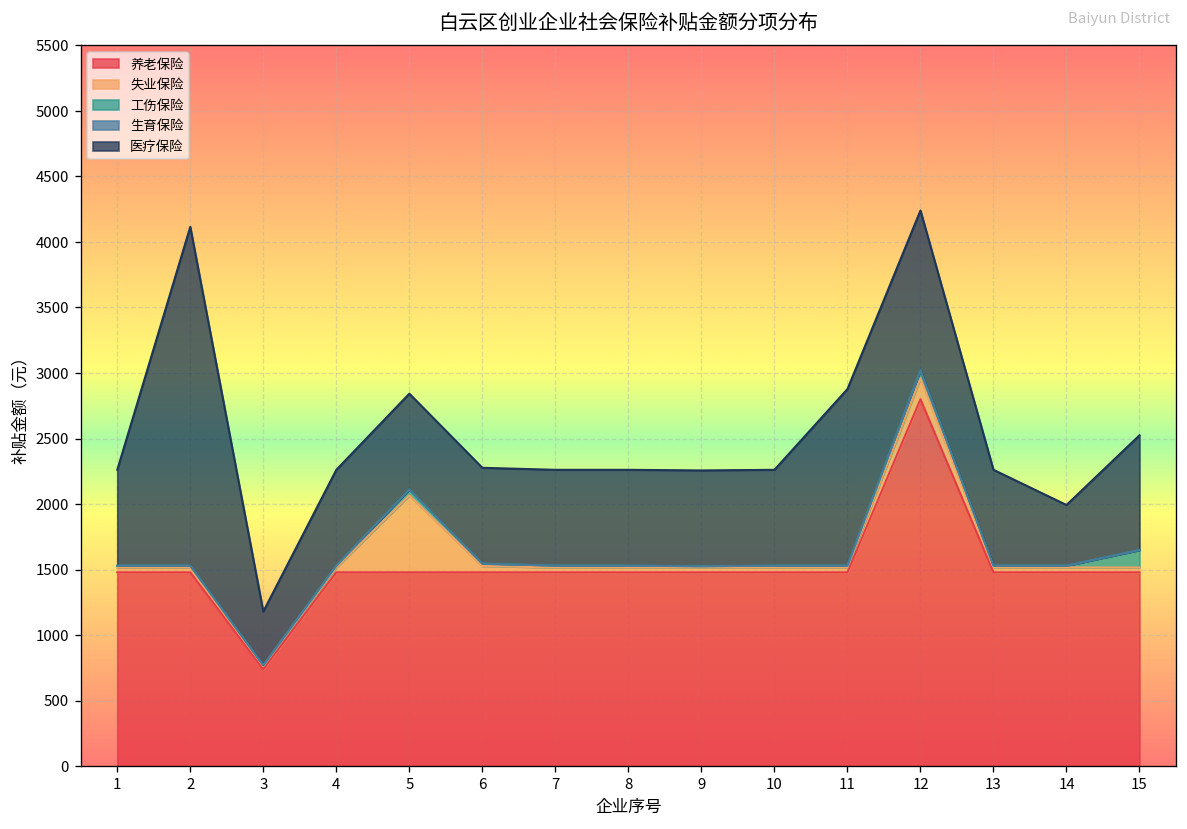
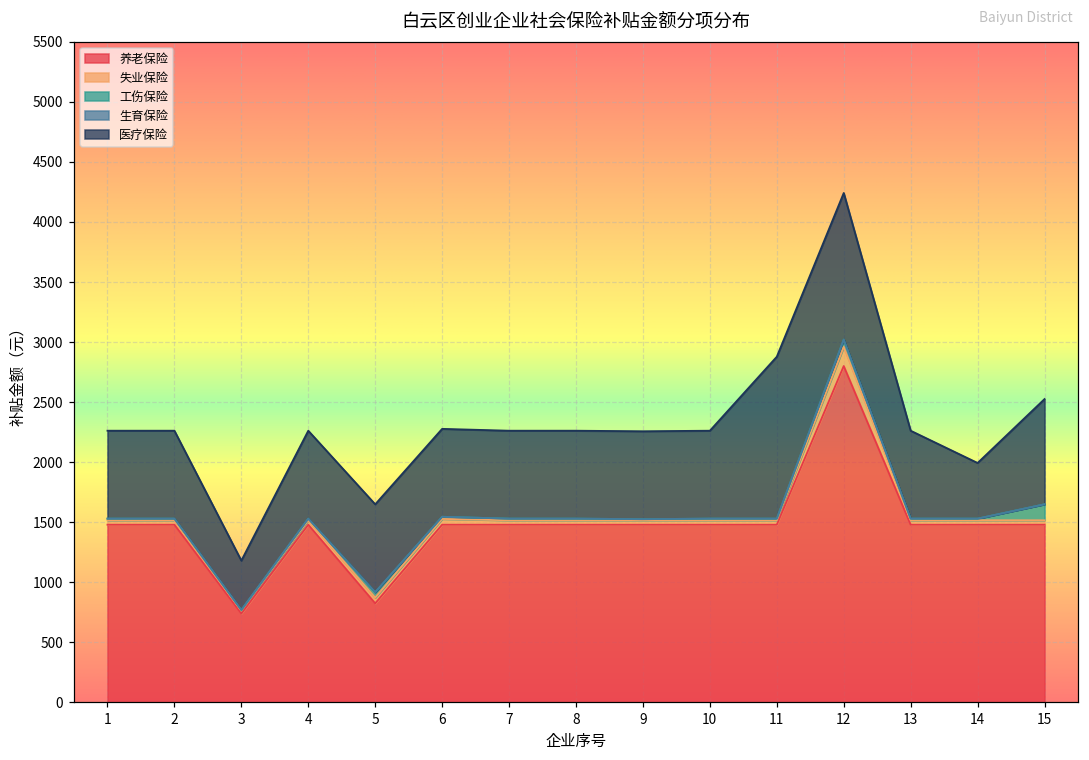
医疗保险, 2: 2590 -> 730
养老保险, 5: 1480 -> 820
失业保险, 5: 590 -> 50
